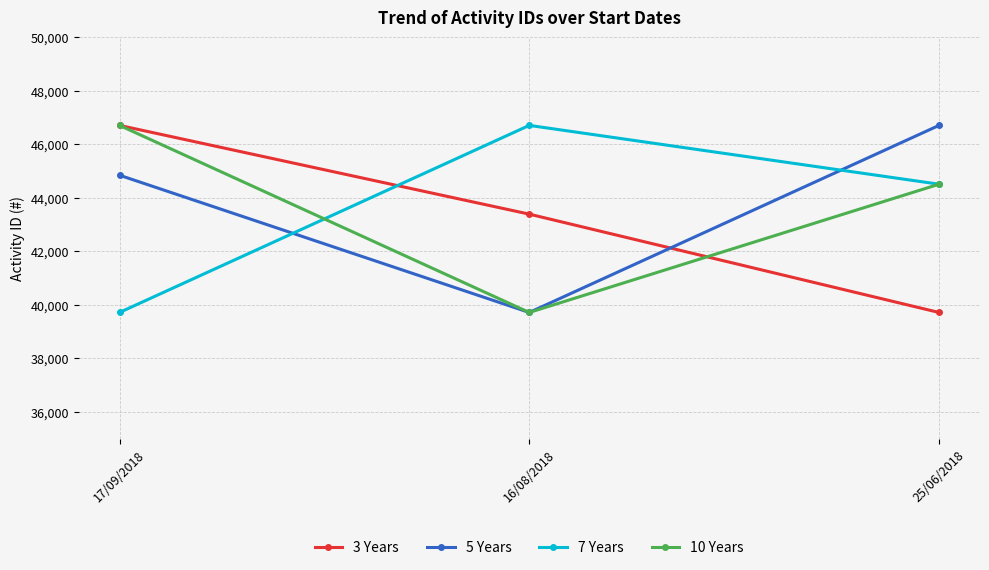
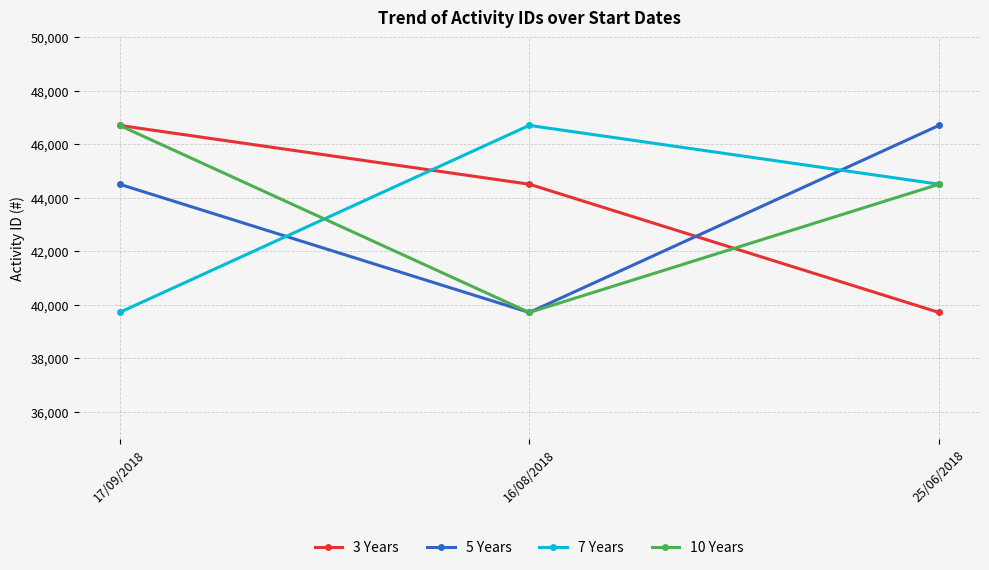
5 Years, 17/09/2018: 44,800 -> 44,500
3 Years, 16/08/2018: 43,400 -> 44,500
